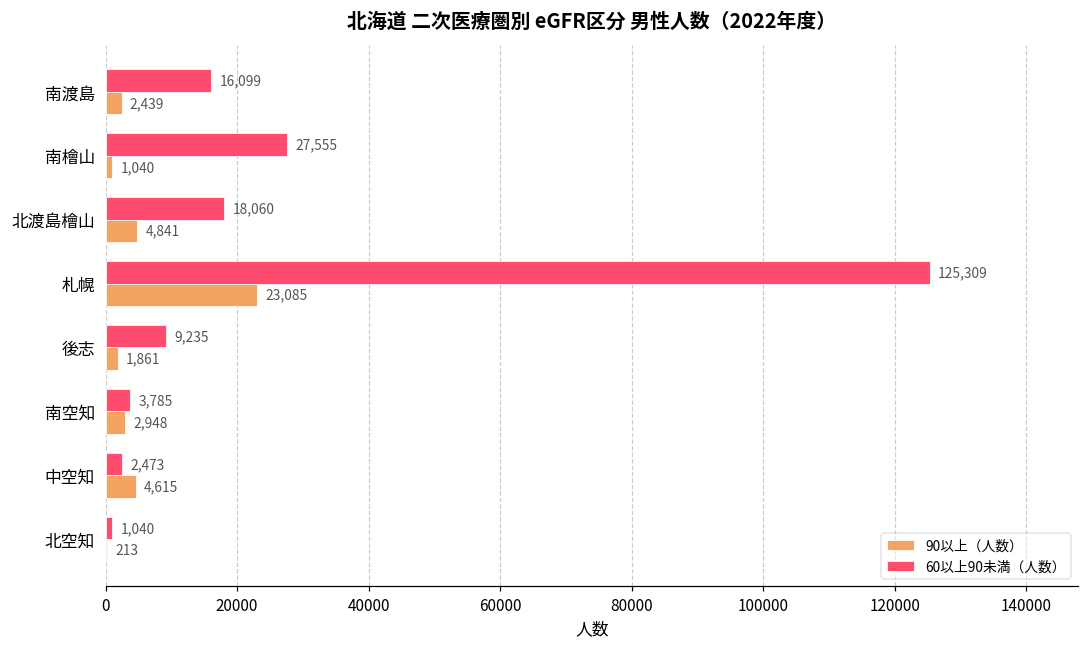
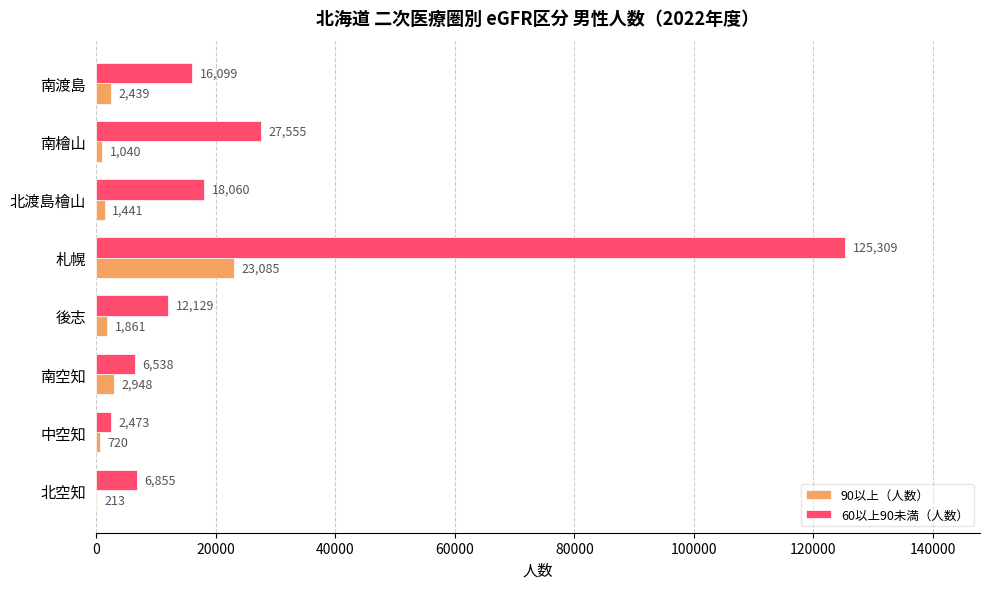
90以上（人数）, 北渡島檜山: 4,841 -> 1,441
60以上90未満（人数）, 後志: 9,235 -> 12,129
60以上90未満（人数）, 南空知: 3,785 -> 6,538
90以上（人数）, 中空知: 4,615 -> 720
60以上90未満（人数）, 北空知: 1,040 -> 6,855
